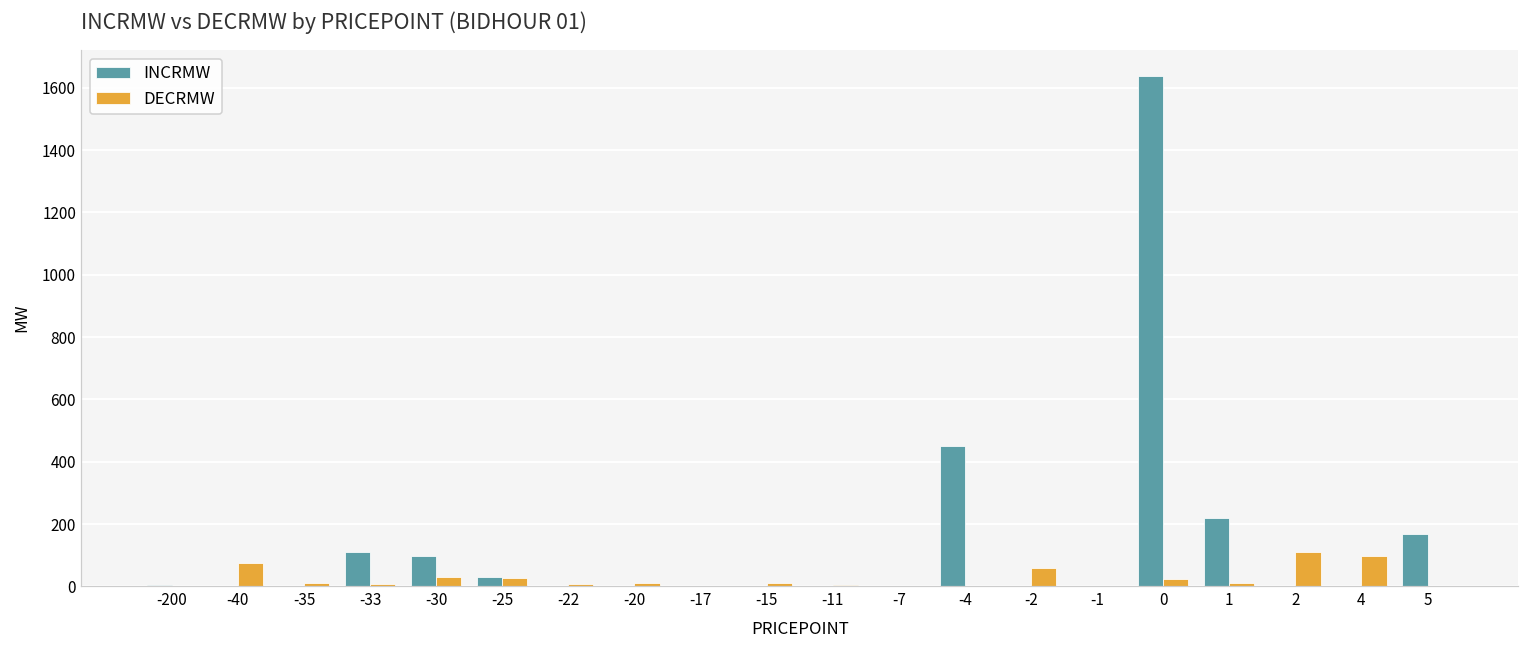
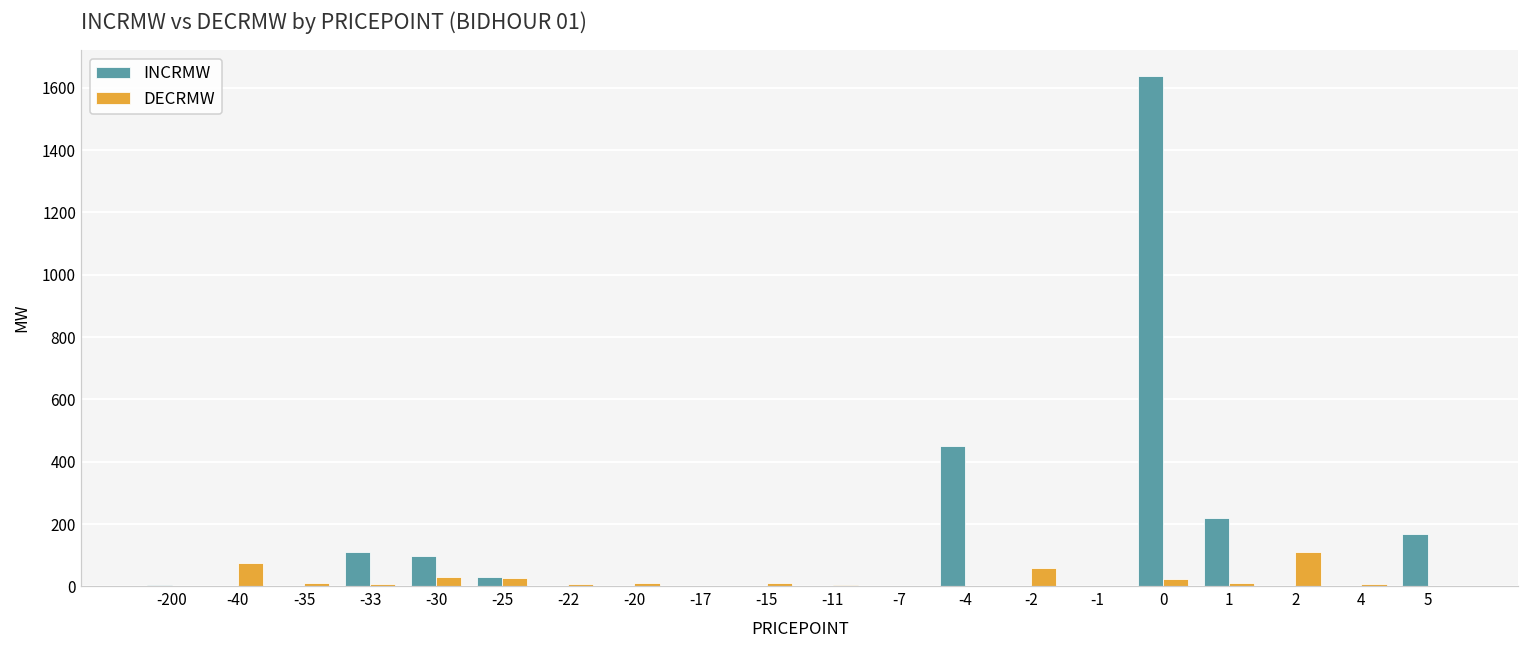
DECRMW, 4: 100 -> 10
